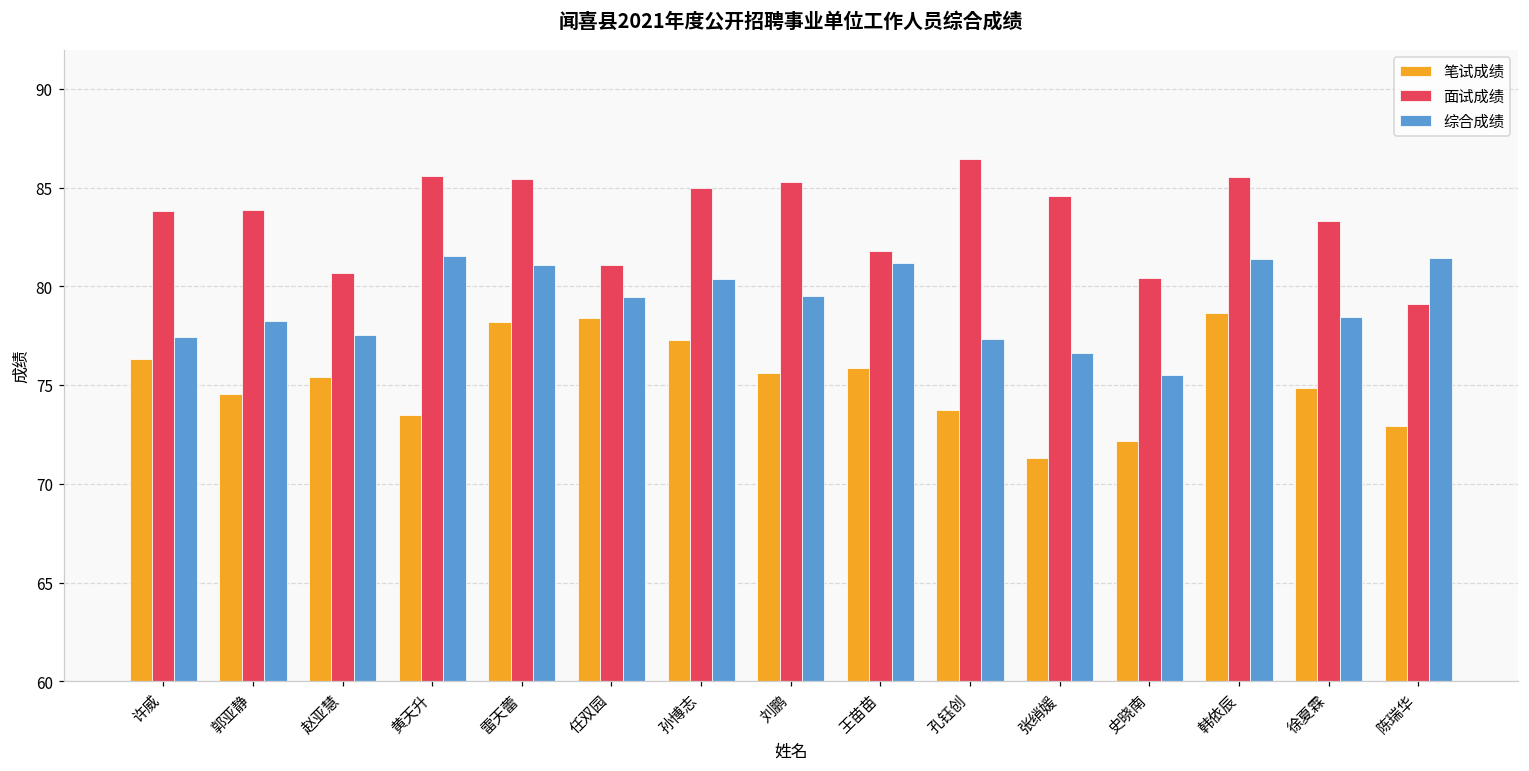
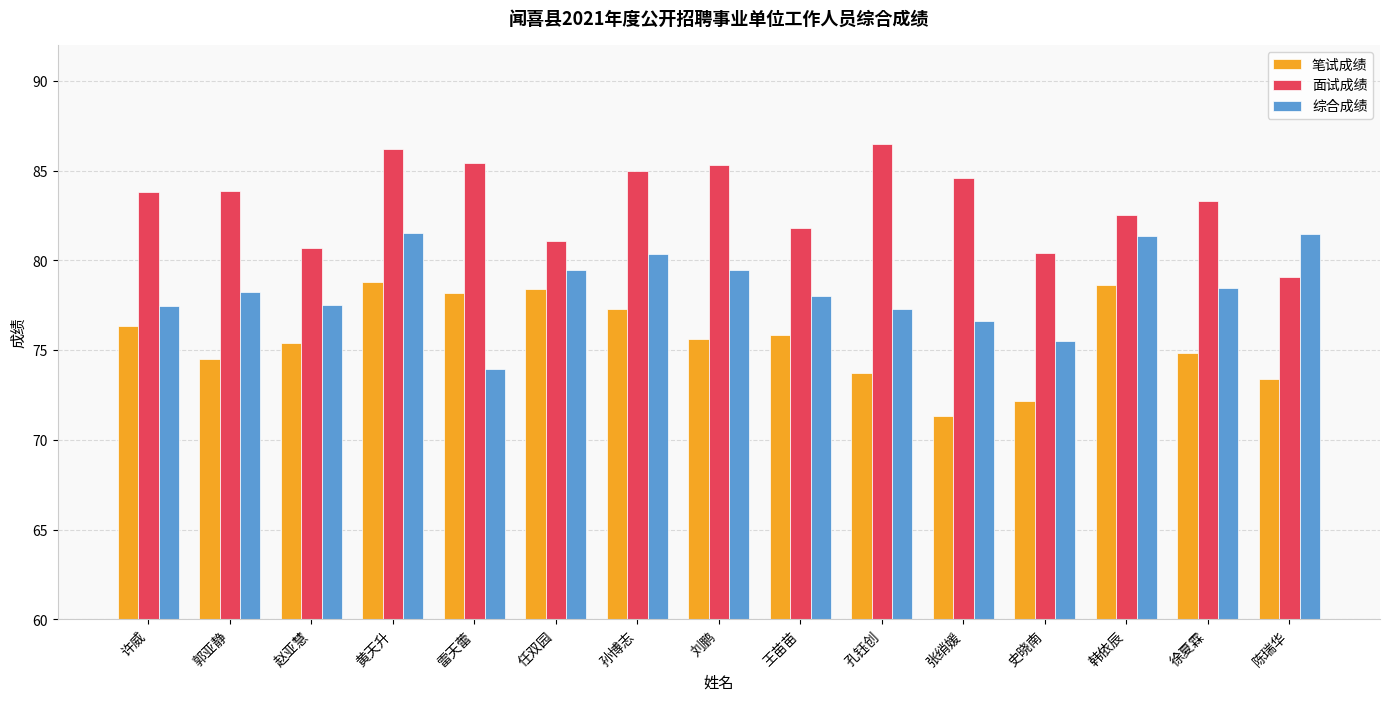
笔试成绩, 黄天升: 73.5 -> 78.8
面试成绩, 黄天升: 85.6 -> 86.2
综合成绩, 雷天蕾: 81.1 -> 73.9
综合成绩, 王苗苗: 81.2 -> 78.0
面试成绩, 韩依辰: 85.5 -> 82.5
笔试成绩, 陈瑞华: 72.9 -> 73.4
